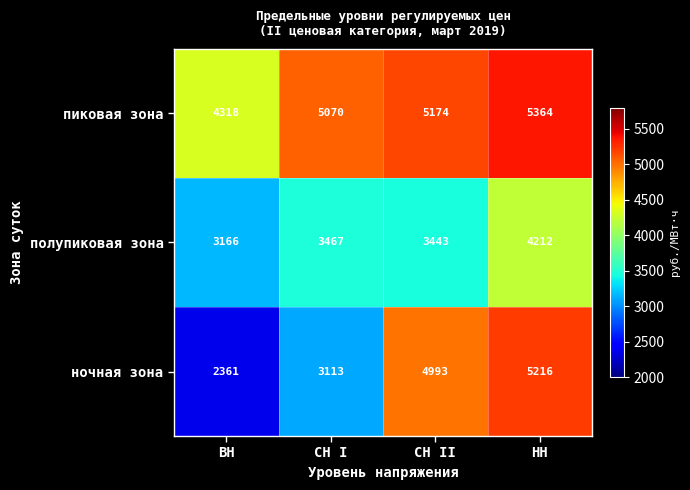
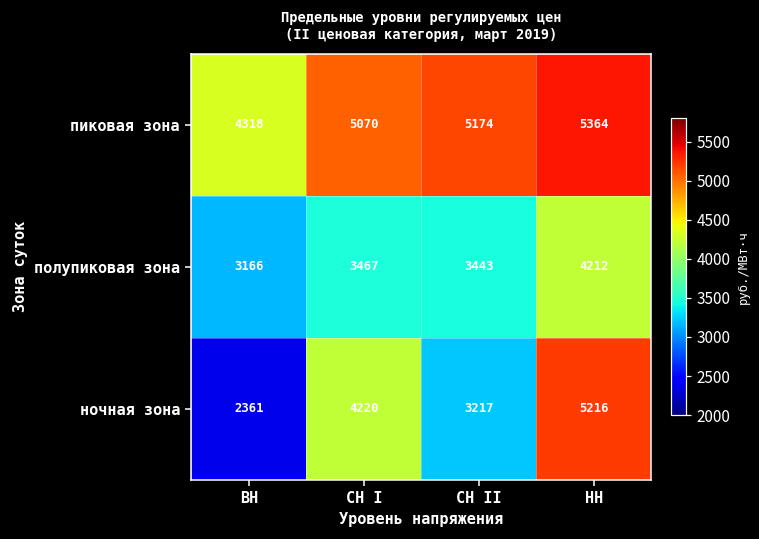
ночная зона, СН I: 3113 -> 4220
ночная зона, СН II: 4993 -> 3217
